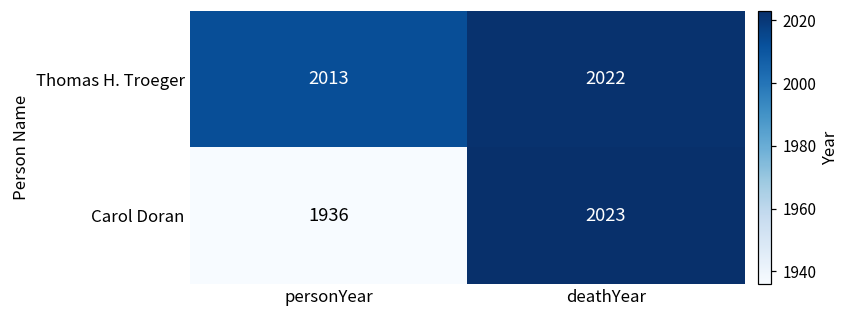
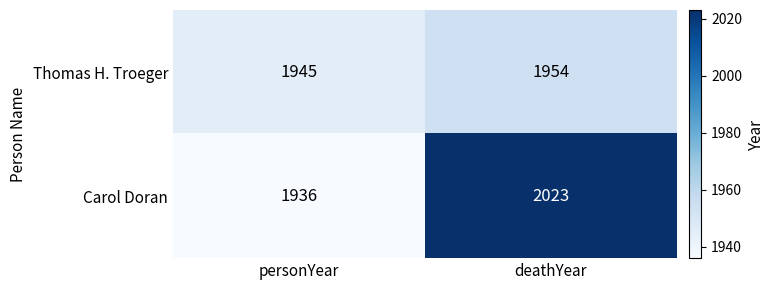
Thomas H. Troeger, personYear: 2013 -> 1945
Thomas H. Troeger, deathYear: 2022 -> 1954
